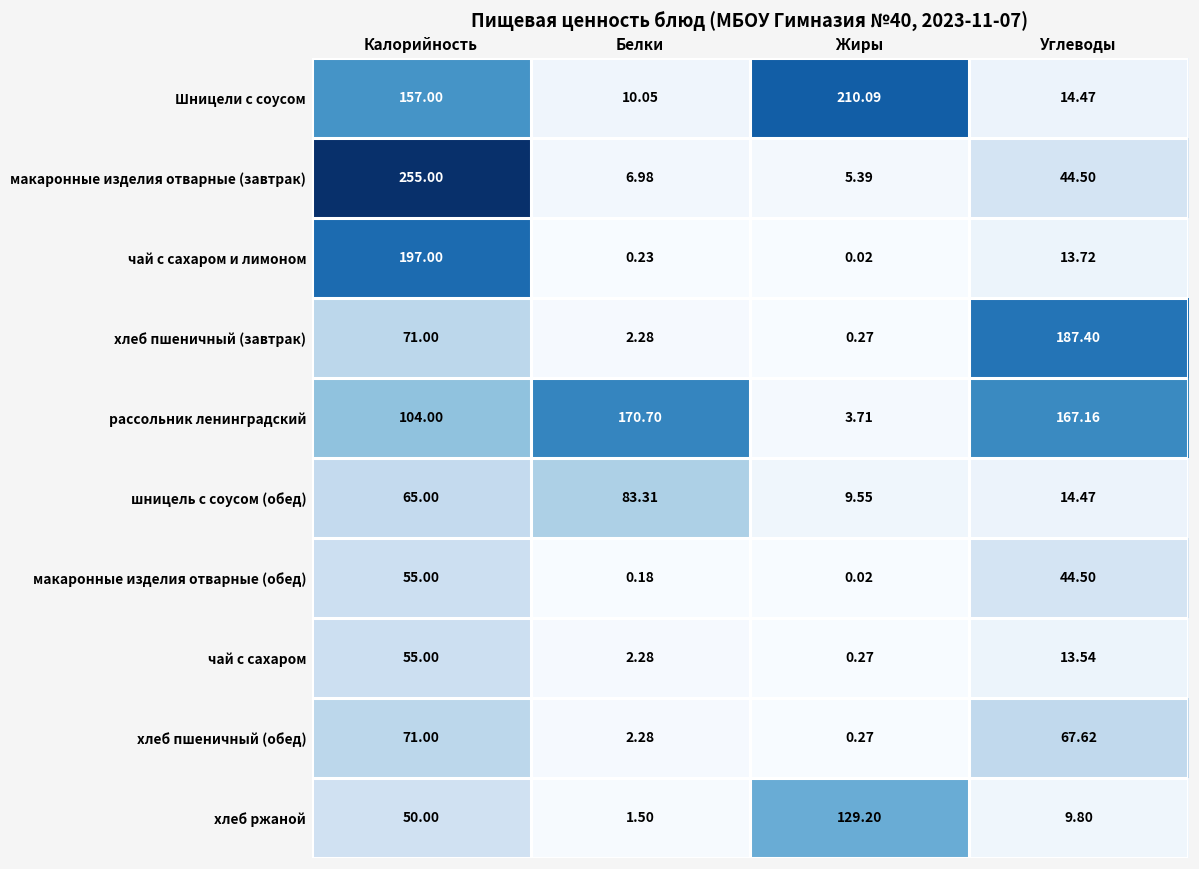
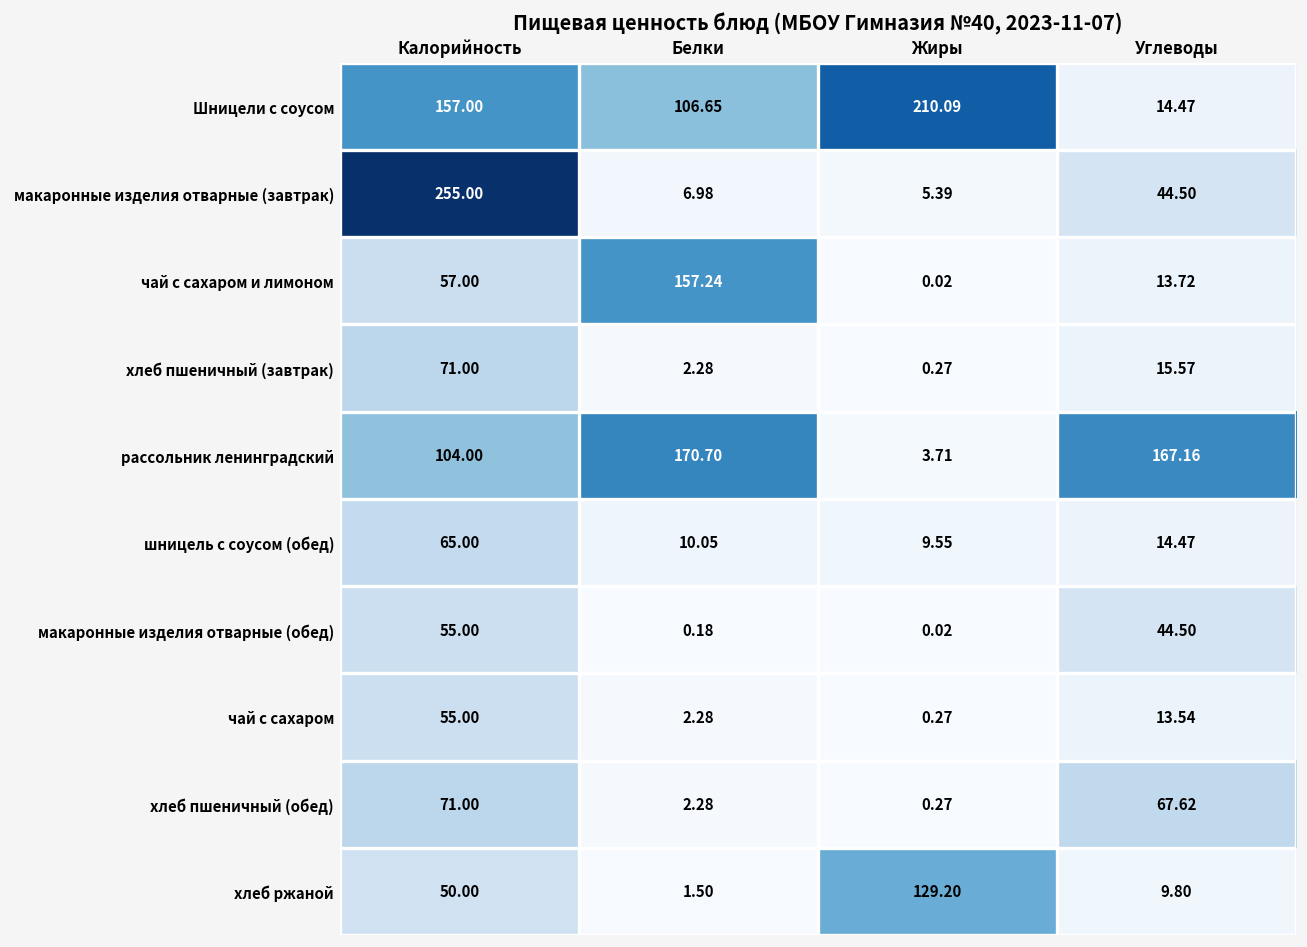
Шницели с соусом, Белки: 10.05 -> 106.65
чай с сахаром и лимоном, Калорийность: 197.00 -> 57.00
чай с сахаром и лимоном, Белки: 0.23 -> 157.24
хлеб пшеничный (завтрак), Углеводы: 187.40 -> 15.57
шницель с соусом (обед), Белки: 83.31 -> 10.05
